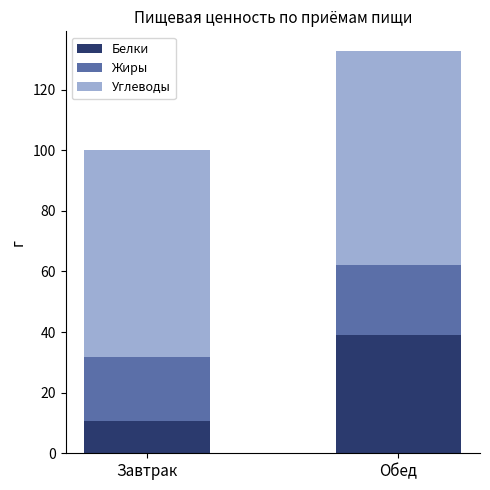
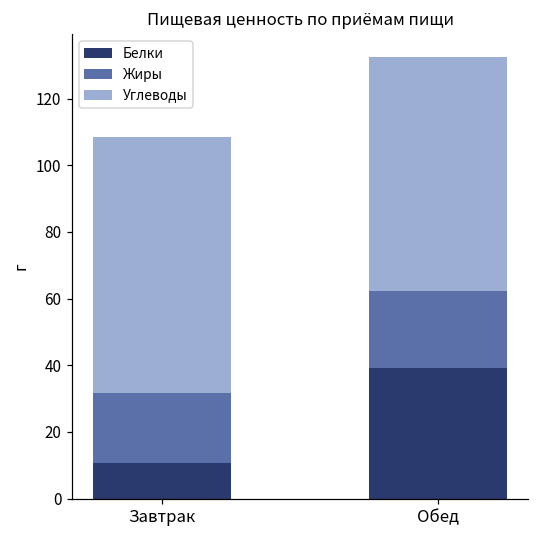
Углеводы, Завтрак: 68 -> 77
